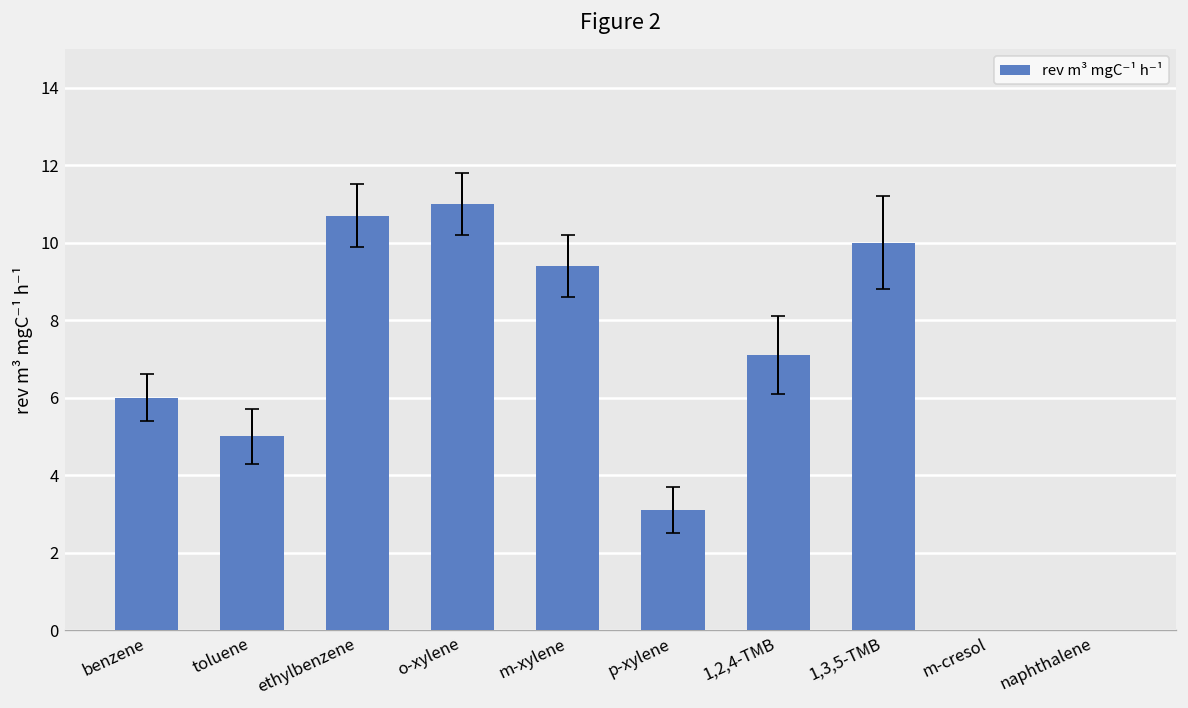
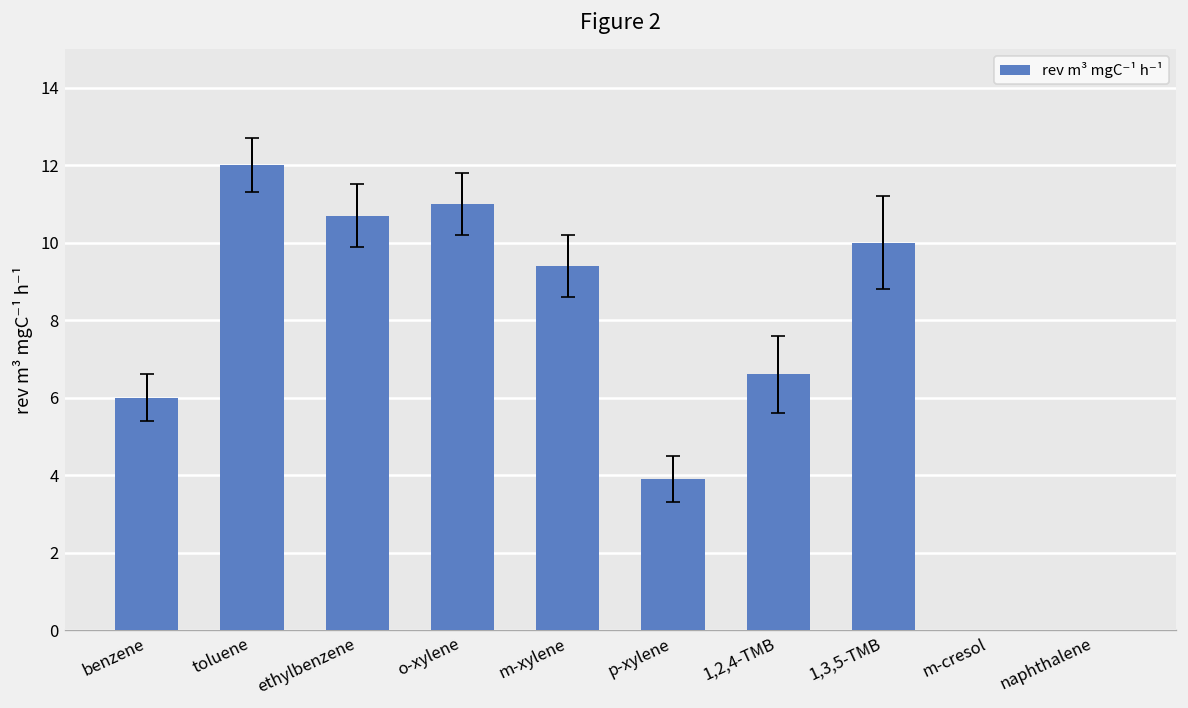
rev m³ mgC⁻¹ h⁻¹, toluene: 5 -> 12
rev m³ mgC⁻¹ h⁻¹, p-xylene: 3.1 -> 3.9
rev m³ mgC⁻¹ h⁻¹, 1,2,4-TMB: 7.1 -> 6.6
